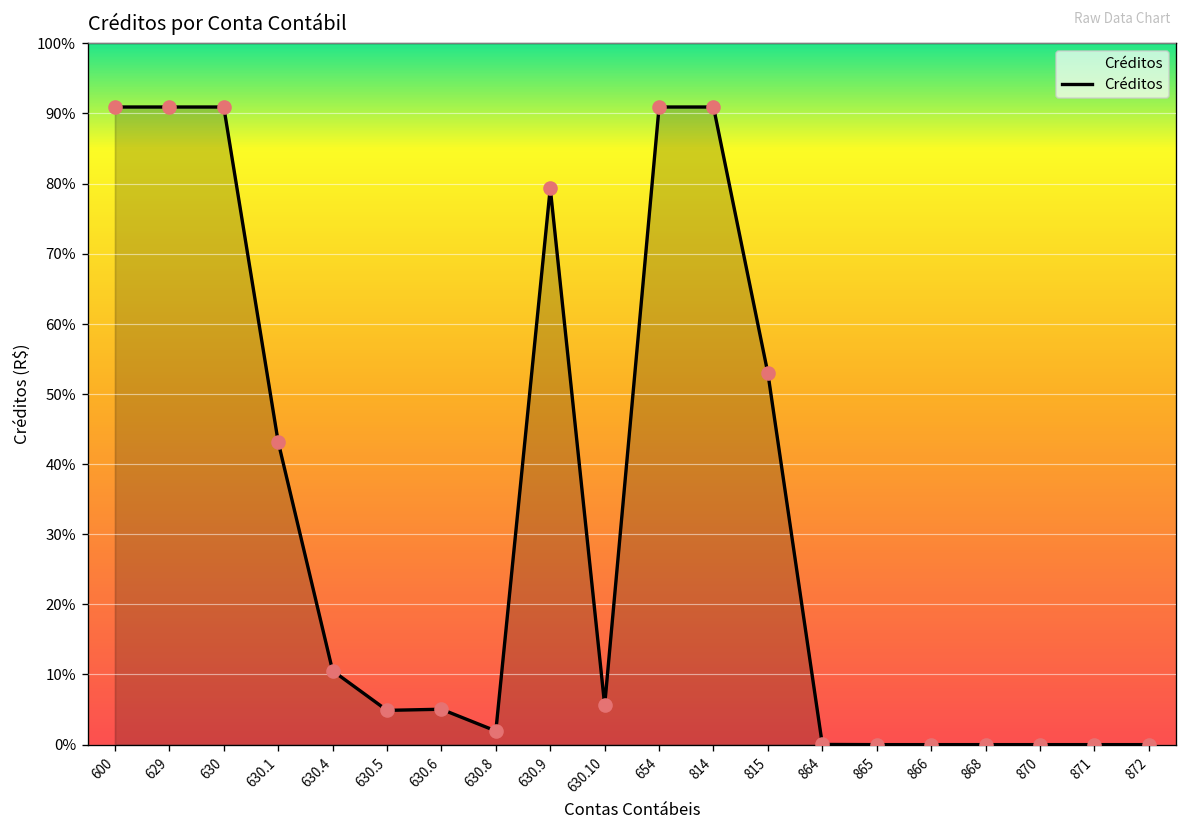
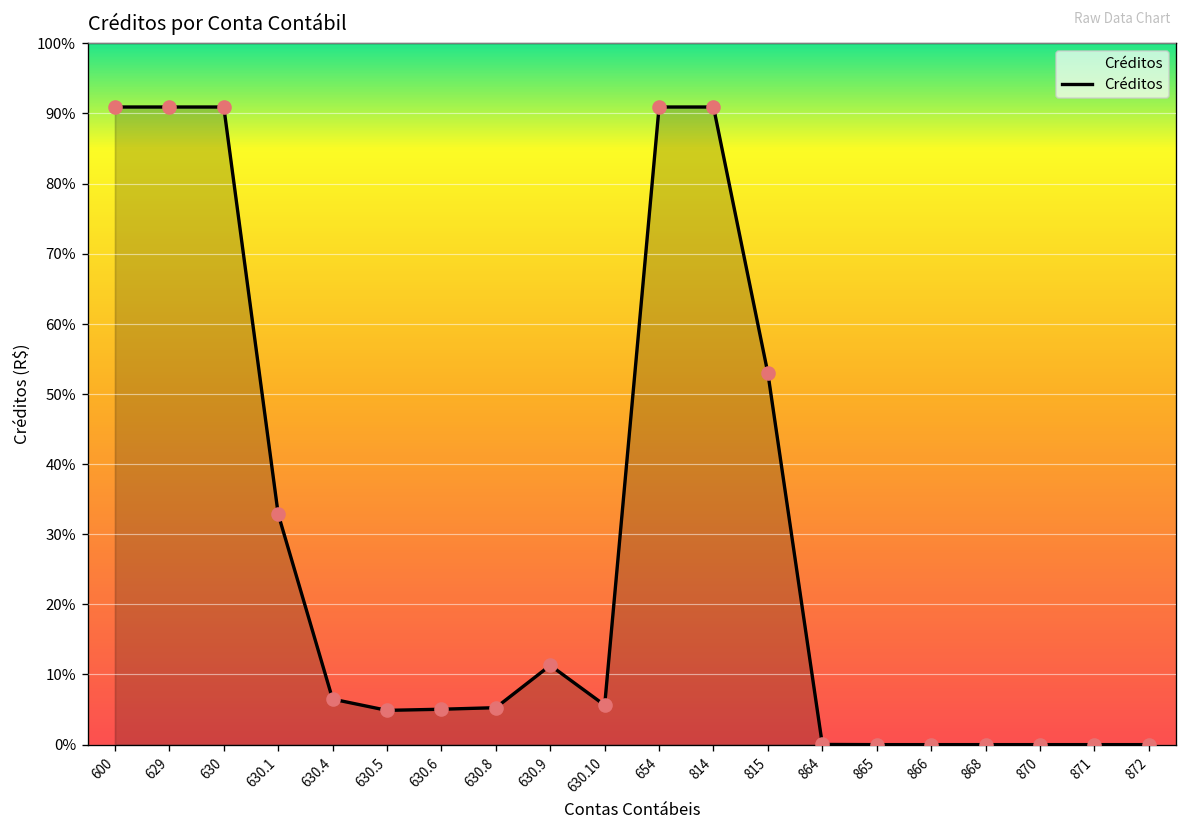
630.1: 43% -> 33%
630.4: 11% -> 6%
630.8: 2% -> 5%
630.9: 79% -> 11%
